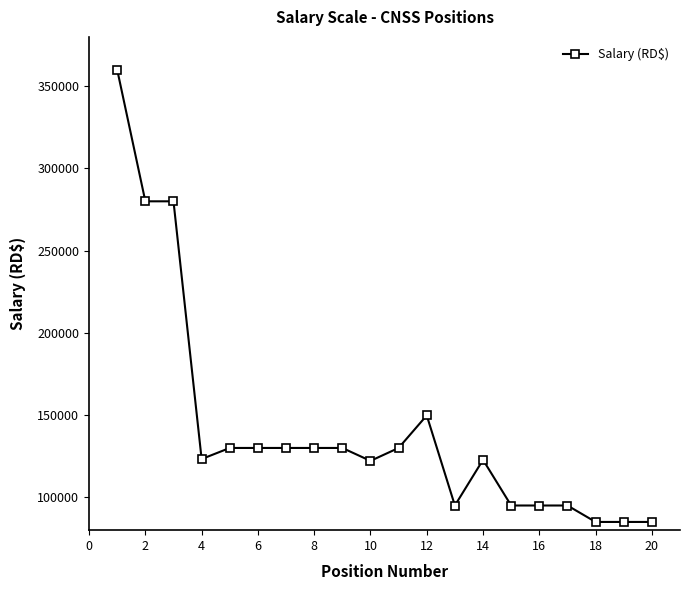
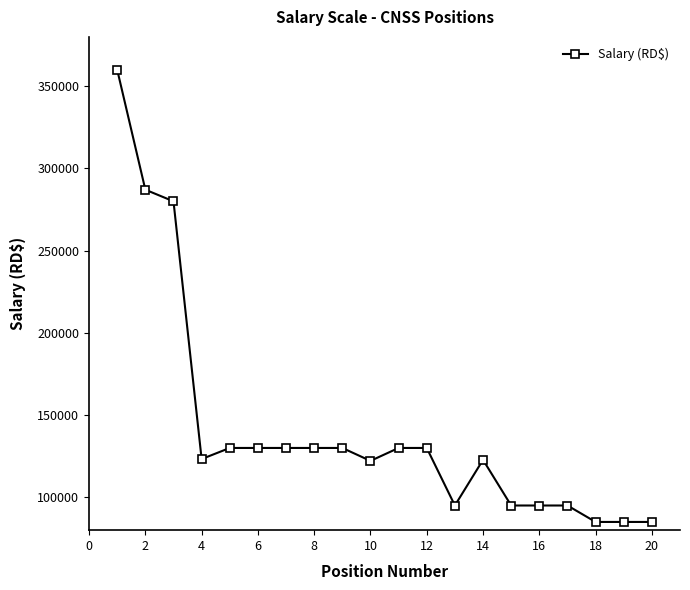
2: 280000 -> 287000
12: 150000 -> 130000
